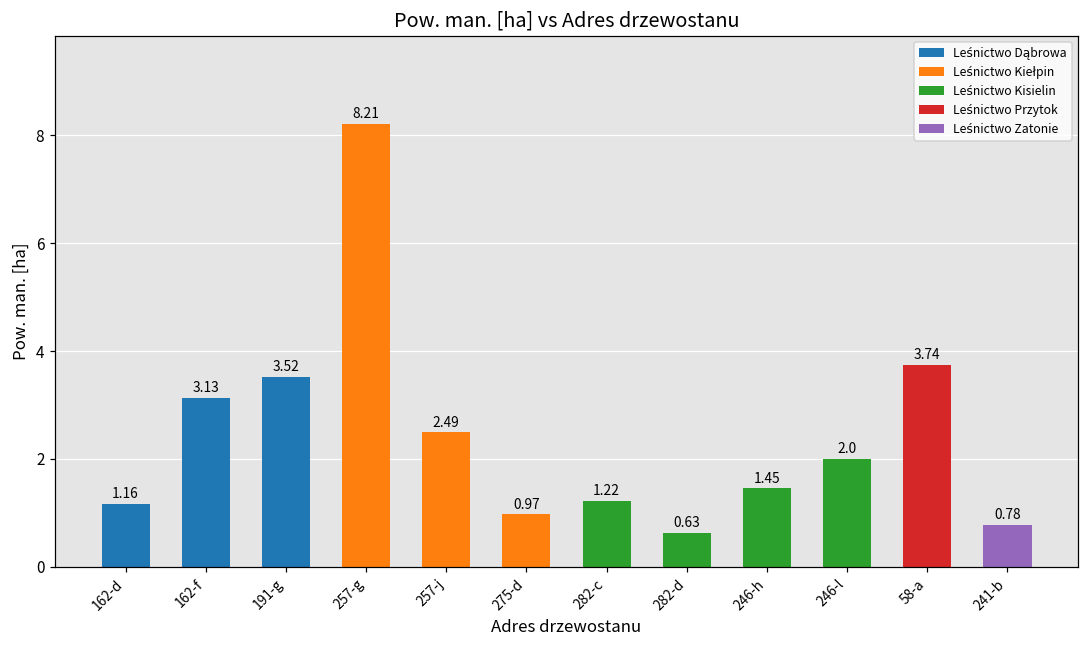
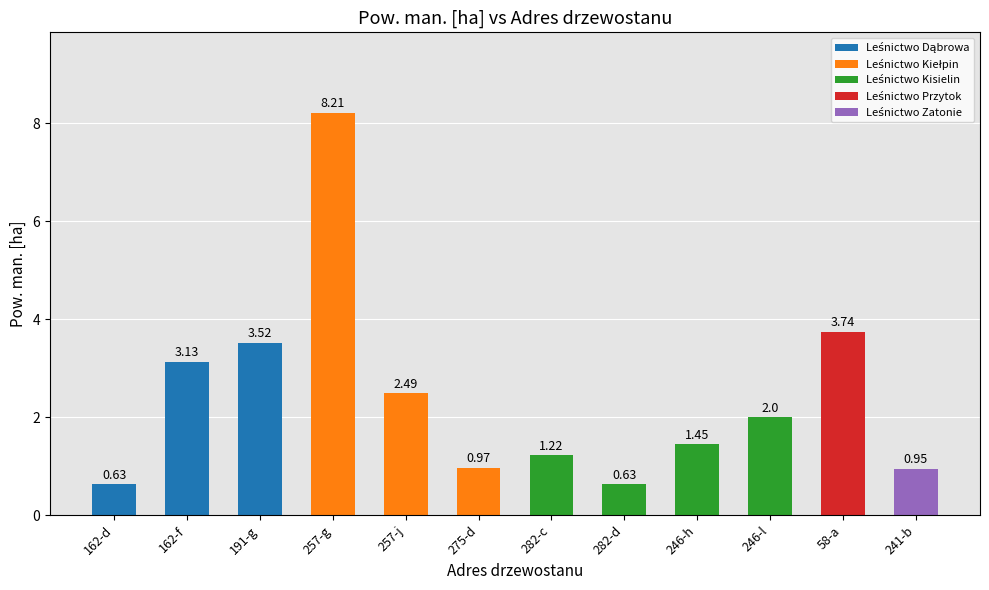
162-d: 1.16 -> 0.63
241-b: 0.78 -> 0.95
